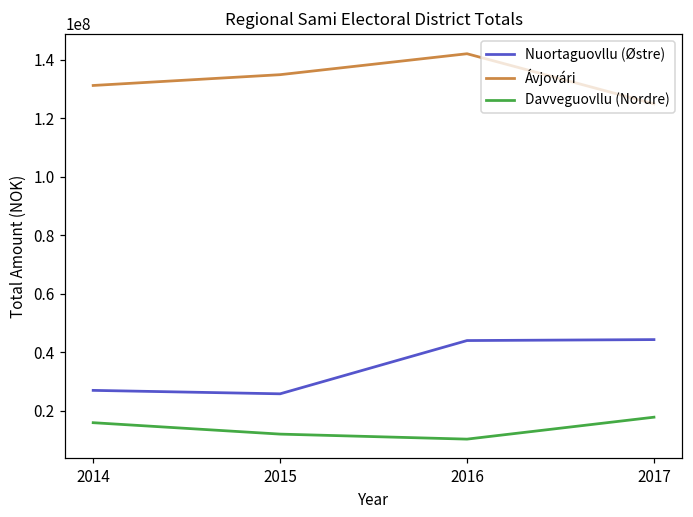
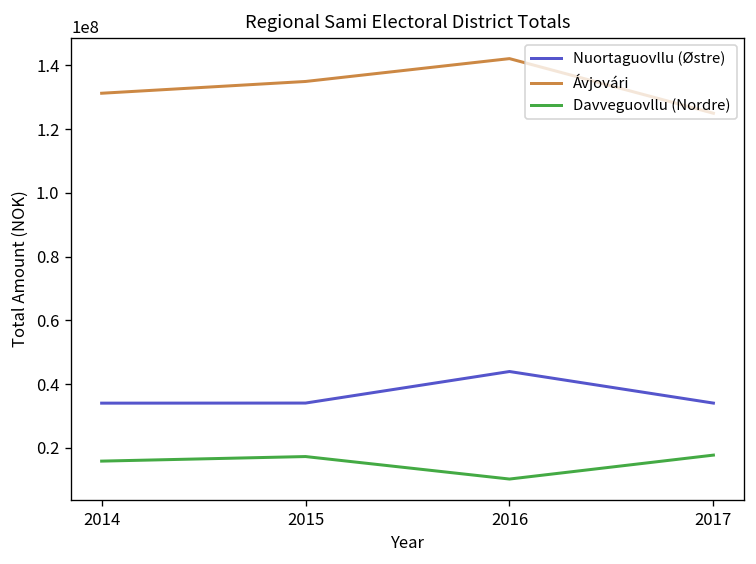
Nuortaguovllu (Østre), 2014: 27000000 -> 34000000
Nuortaguovllu (Østre), 2015: 26000000 -> 34000000
Davveguovllu (Nordre), 2015: 12000000 -> 17000000
Nuortaguovllu (Østre), 2017: 44000000 -> 34000000
